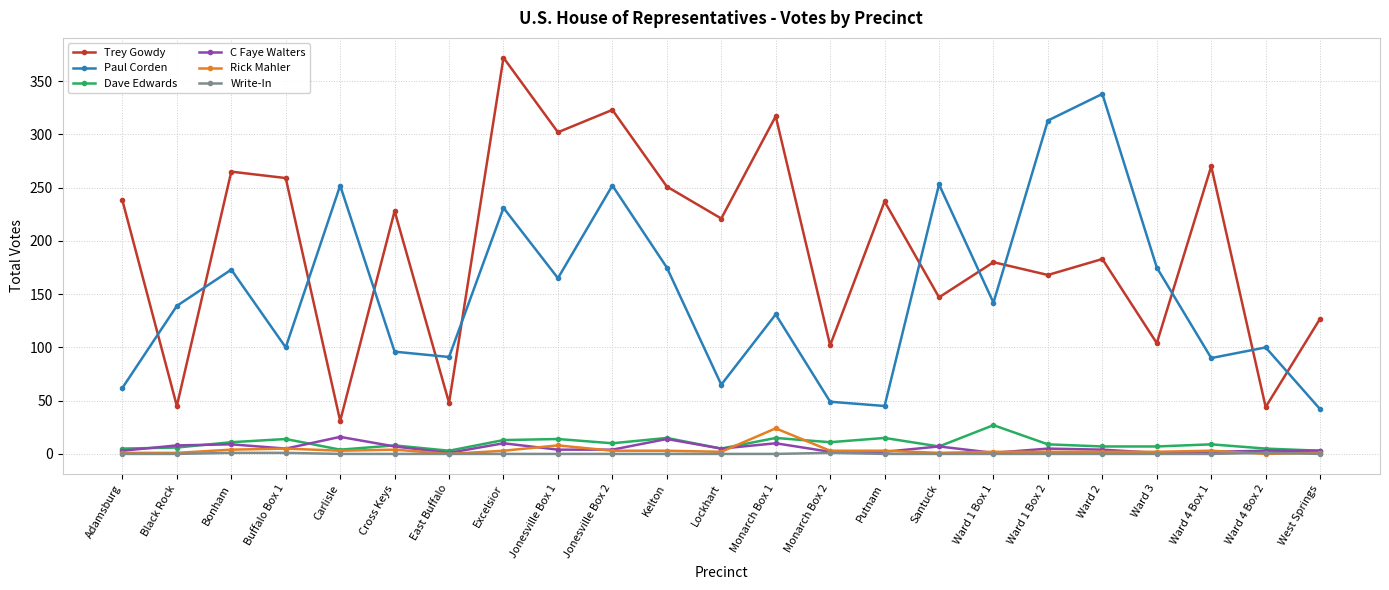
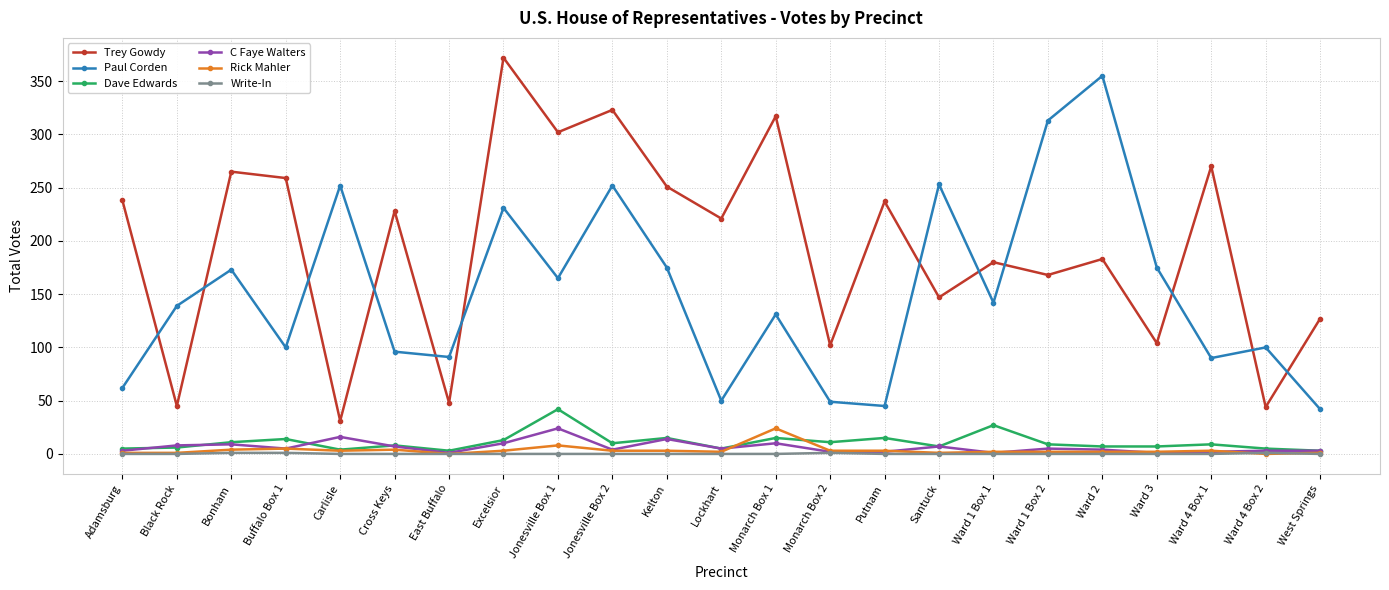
Dave Edwards, Jonesville Box 1: 14 -> 42
C Faye Walters, Jonesville Box 1: 4 -> 24
Paul Corden, Lockhart: 65 -> 50
Paul Corden, Ward 2: 338 -> 355
